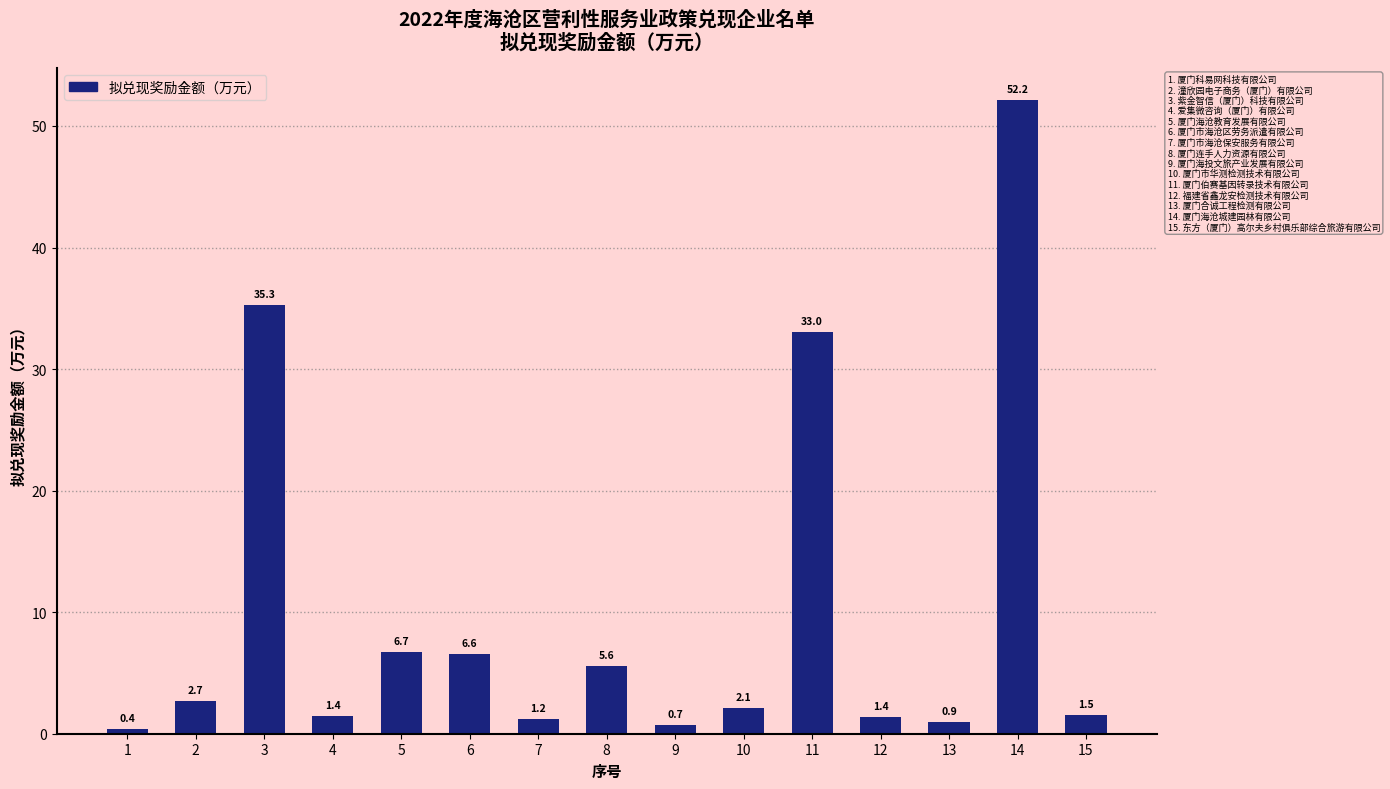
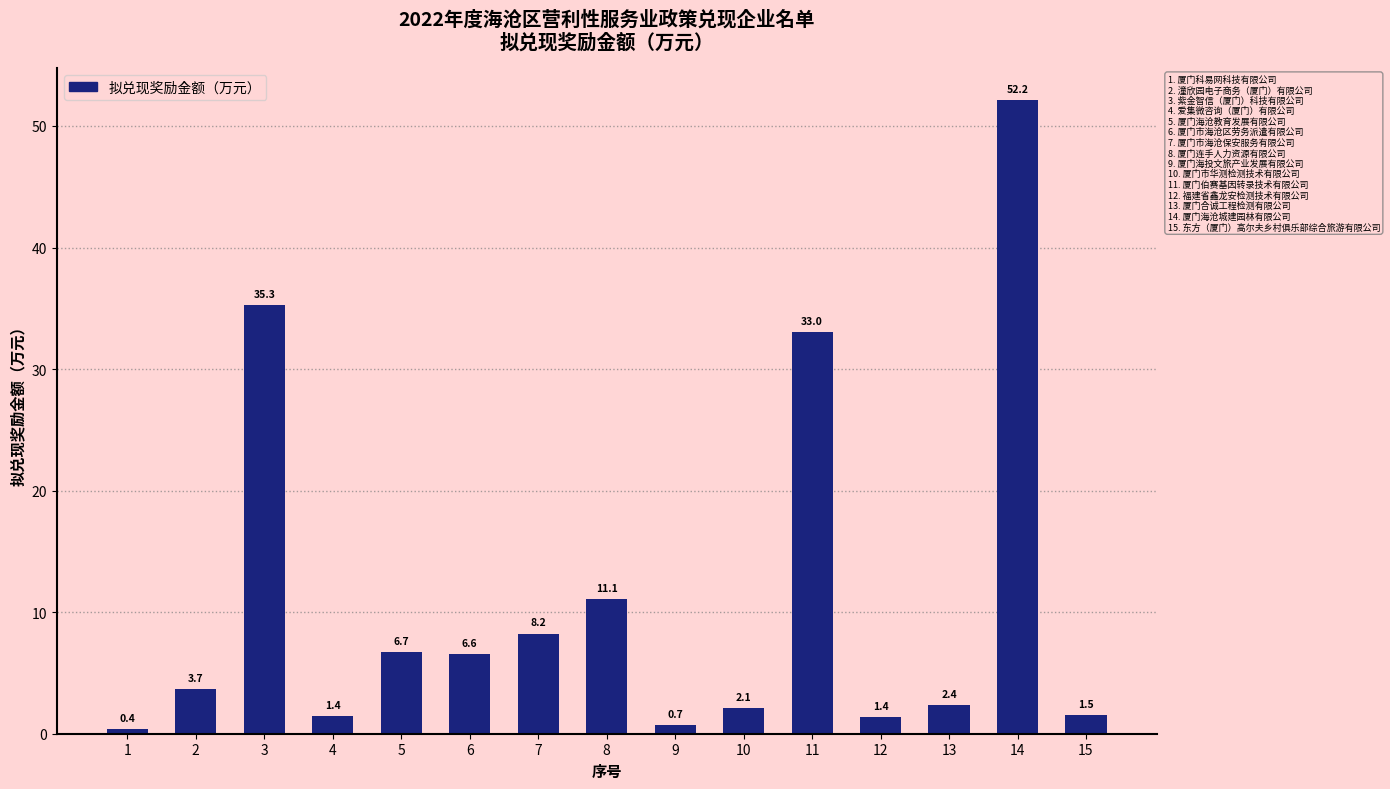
2: 2.7 -> 3.7
7: 1.2 -> 8.2
8: 5.6 -> 11.1
13: 0.9 -> 2.4
